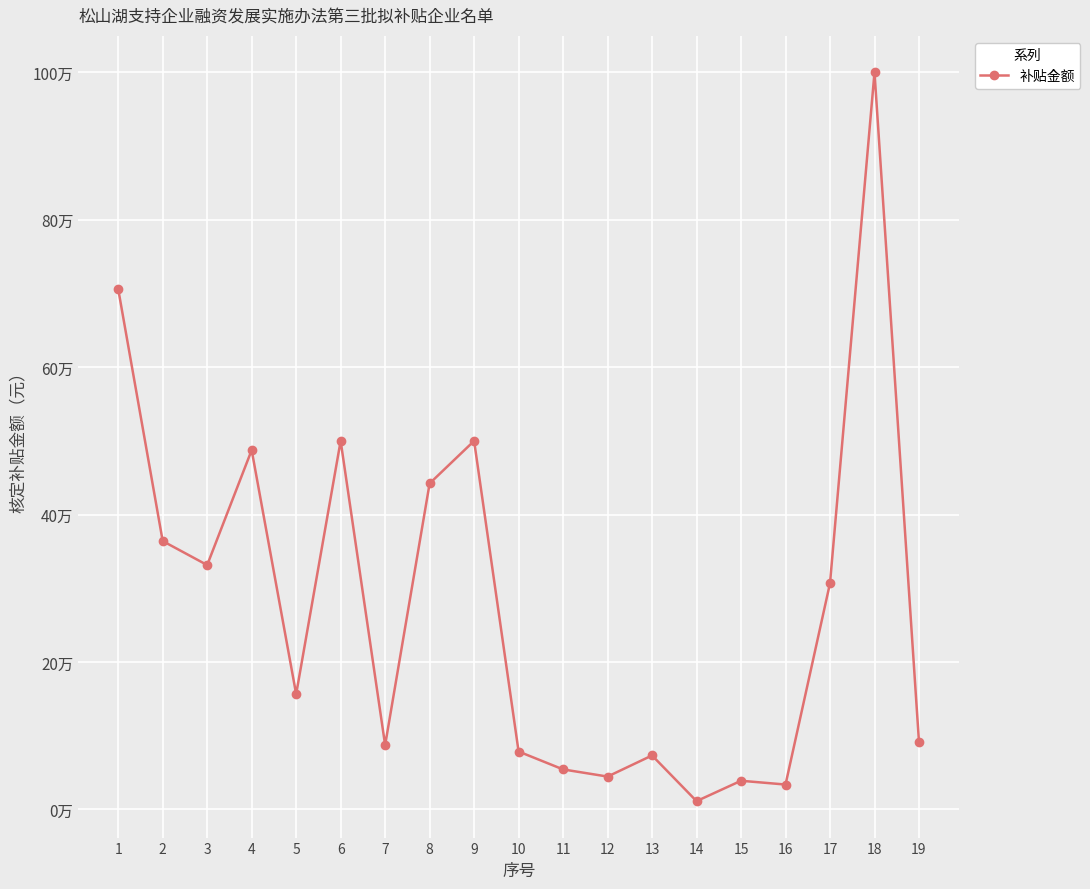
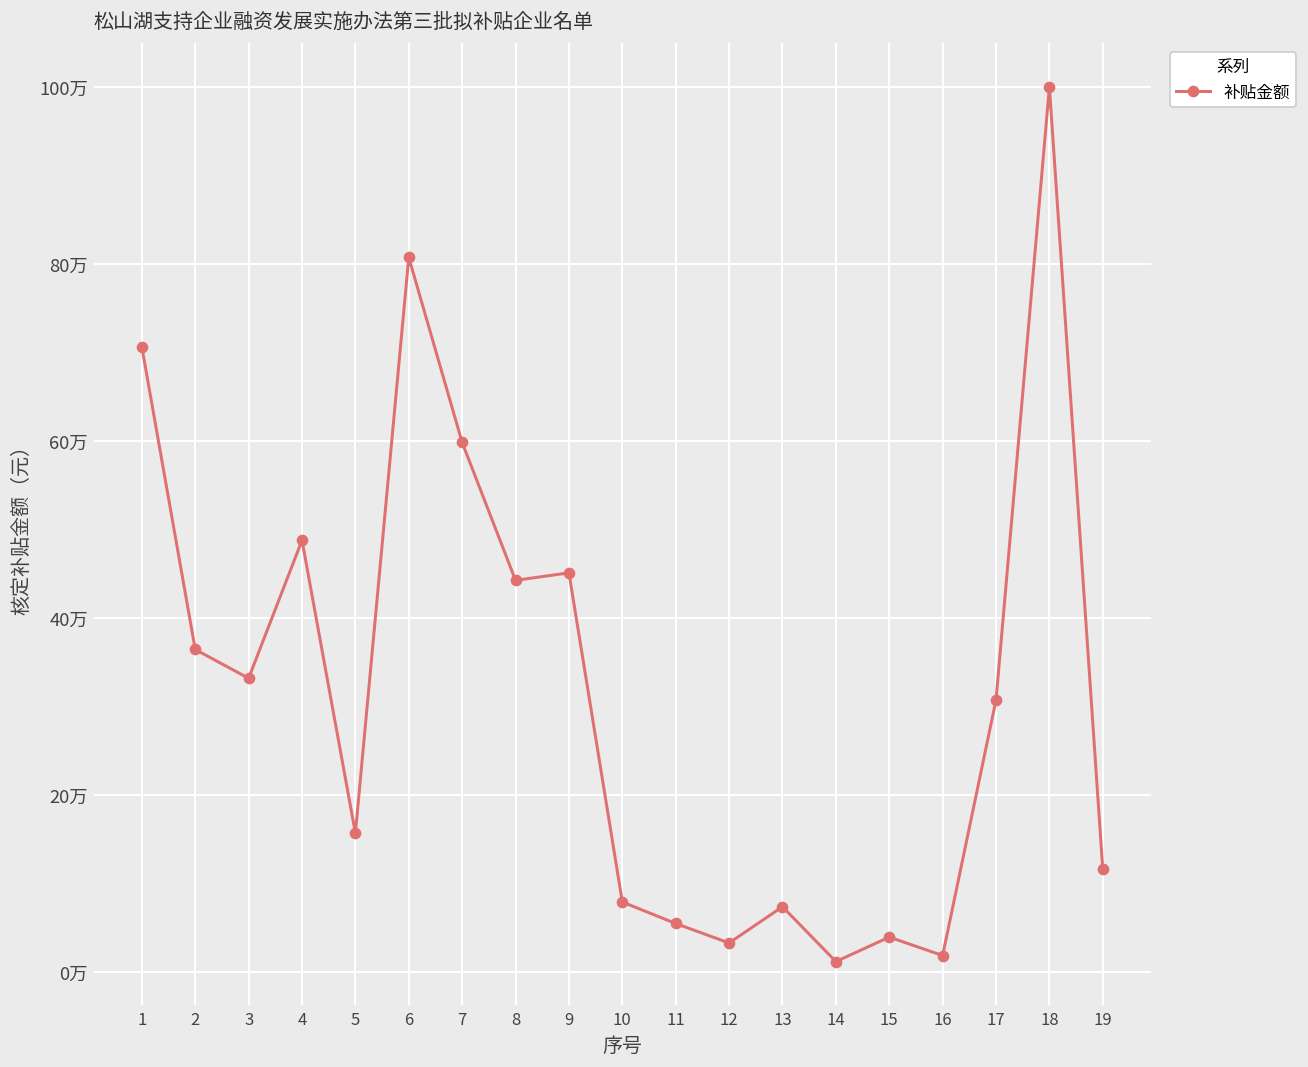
6: 50万 -> 81万
7: 9万 -> 60万
9: 50万 -> 45万
12: 4万 -> 3万
16: 3万 -> 2万
19: 9万 -> 12万
